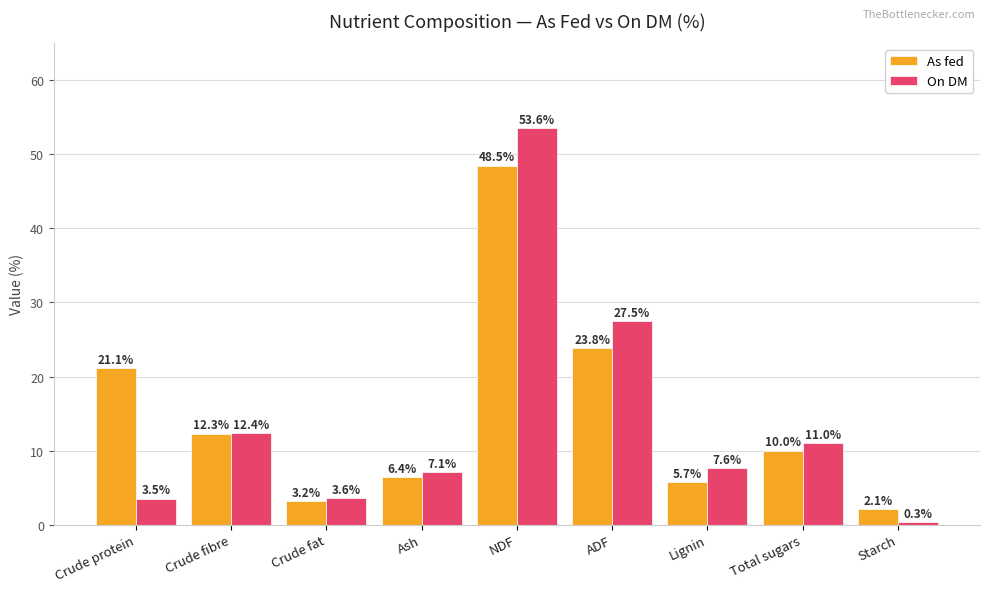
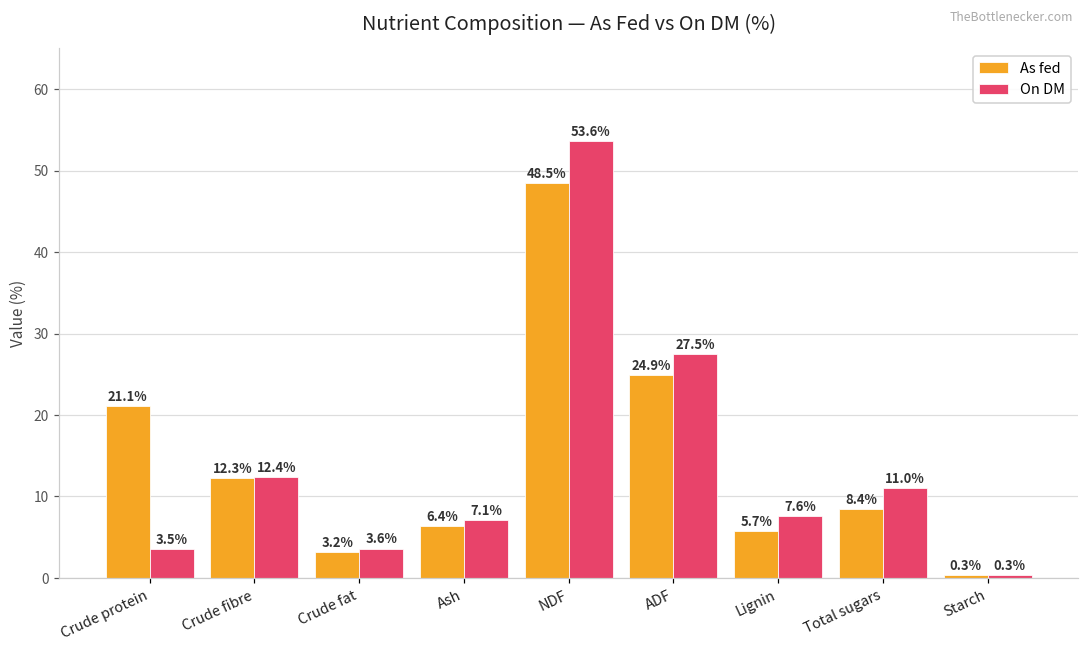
As fed, ADF: 23.8% -> 24.9%
As fed, Total sugars: 10.0% -> 8.4%
As fed, Starch: 2.1% -> 0.3%
